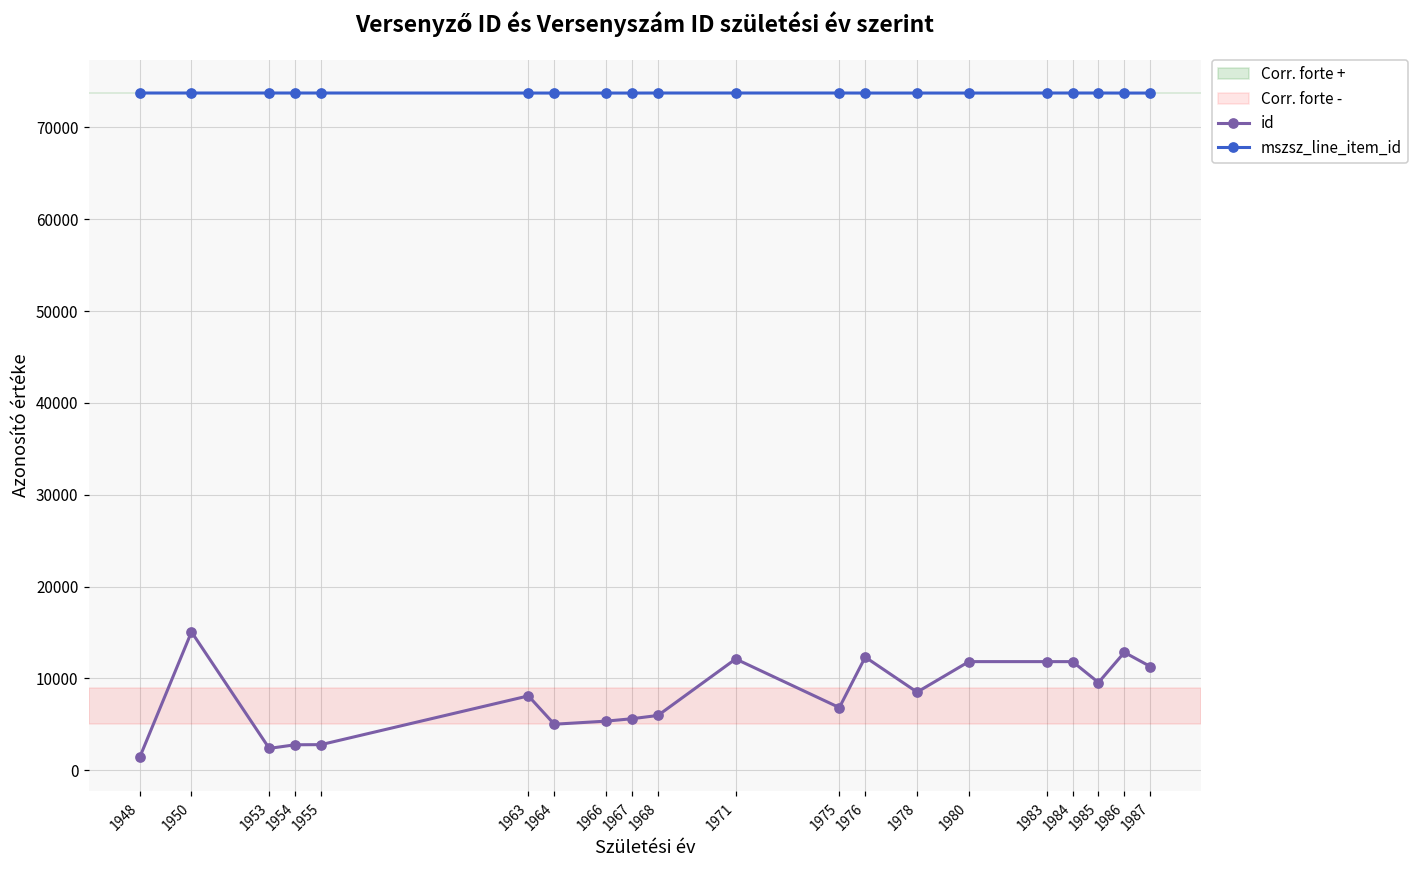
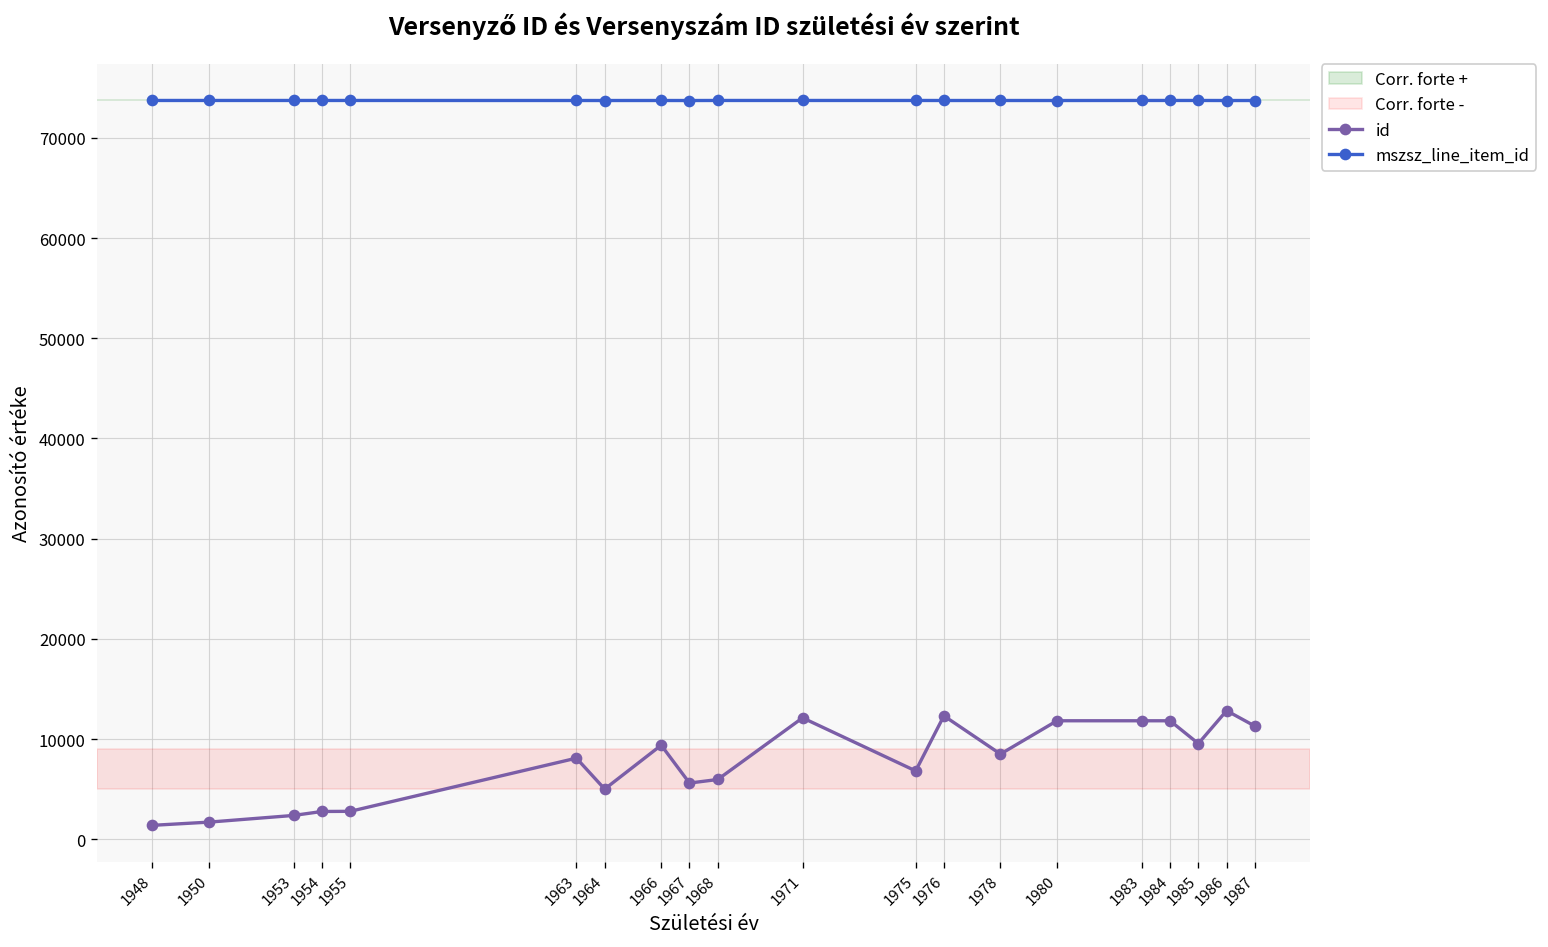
id, 1950: 15000 -> 2000
id, 1966: 5000 -> 9000
